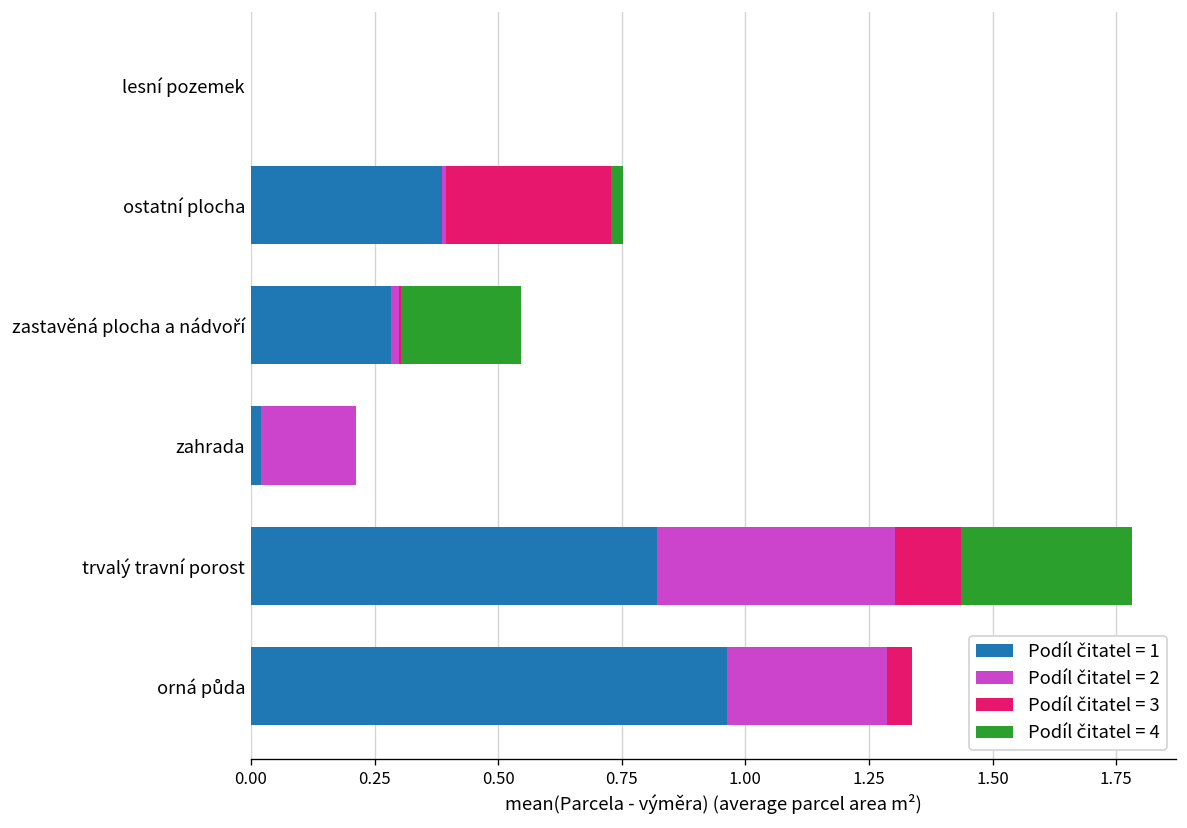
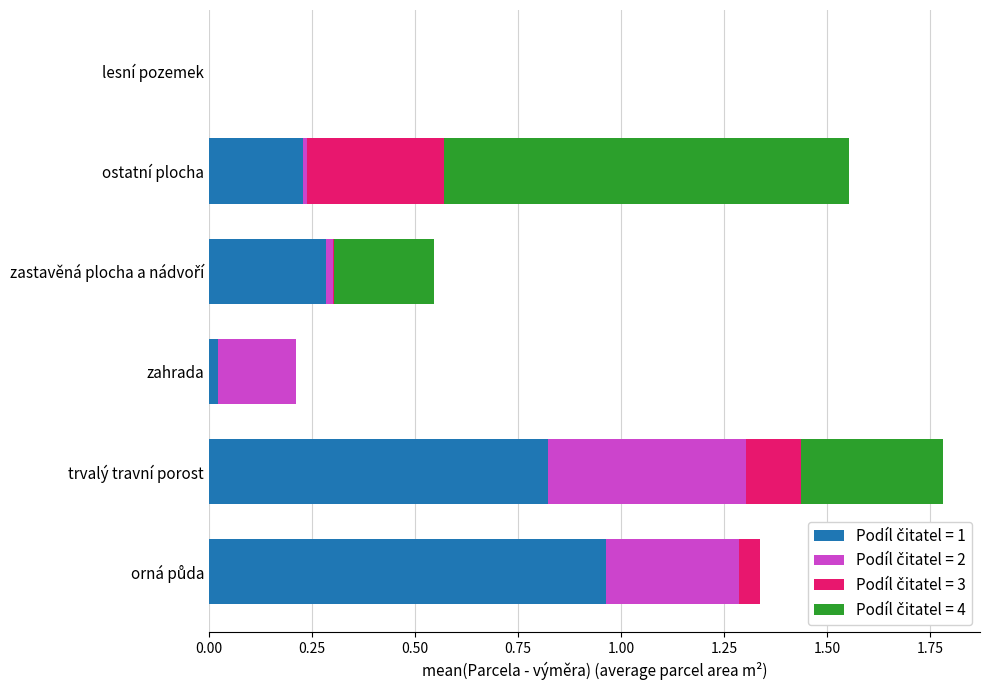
Podíl čitatel = 1, ostatní plocha: 0.39 -> 0.23
Podíl čitatel = 4, ostatní plocha: 0.02 -> 0.98
